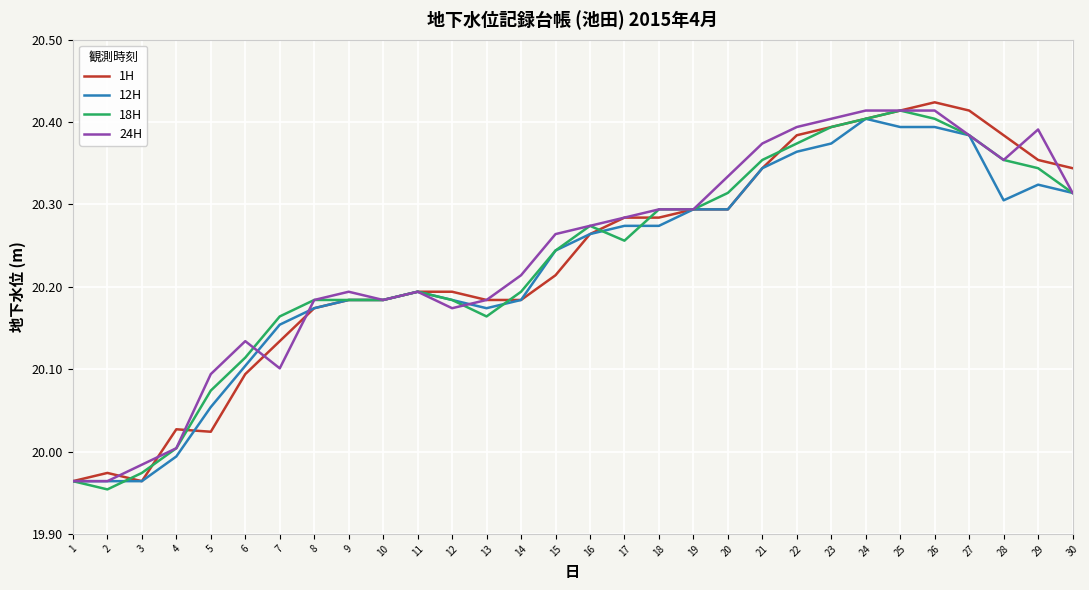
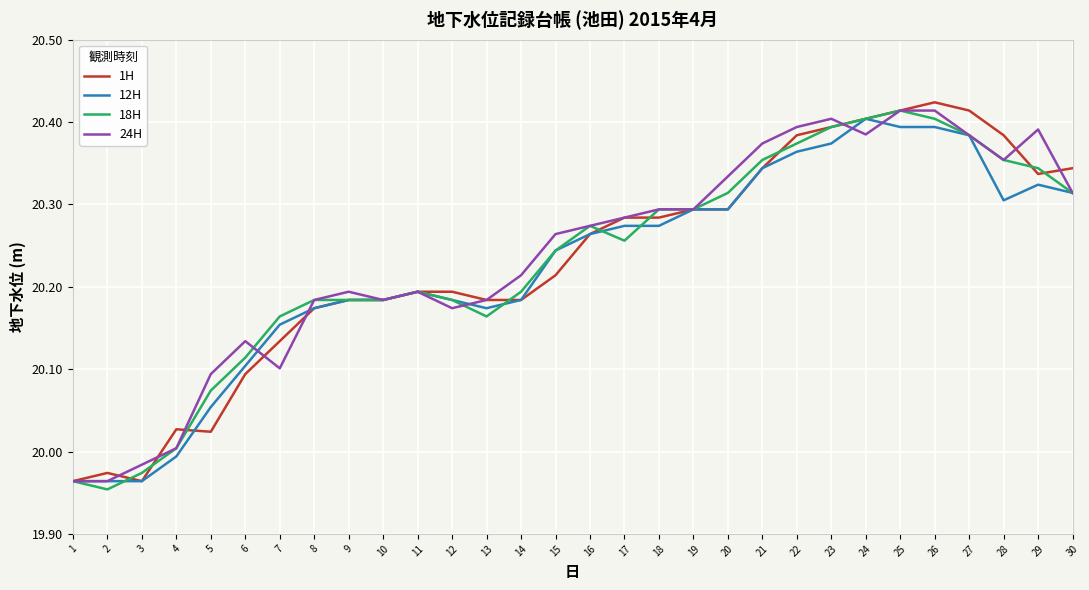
24H, 24: 20.41 -> 20.39
1H, 29: 20.35 -> 20.34
